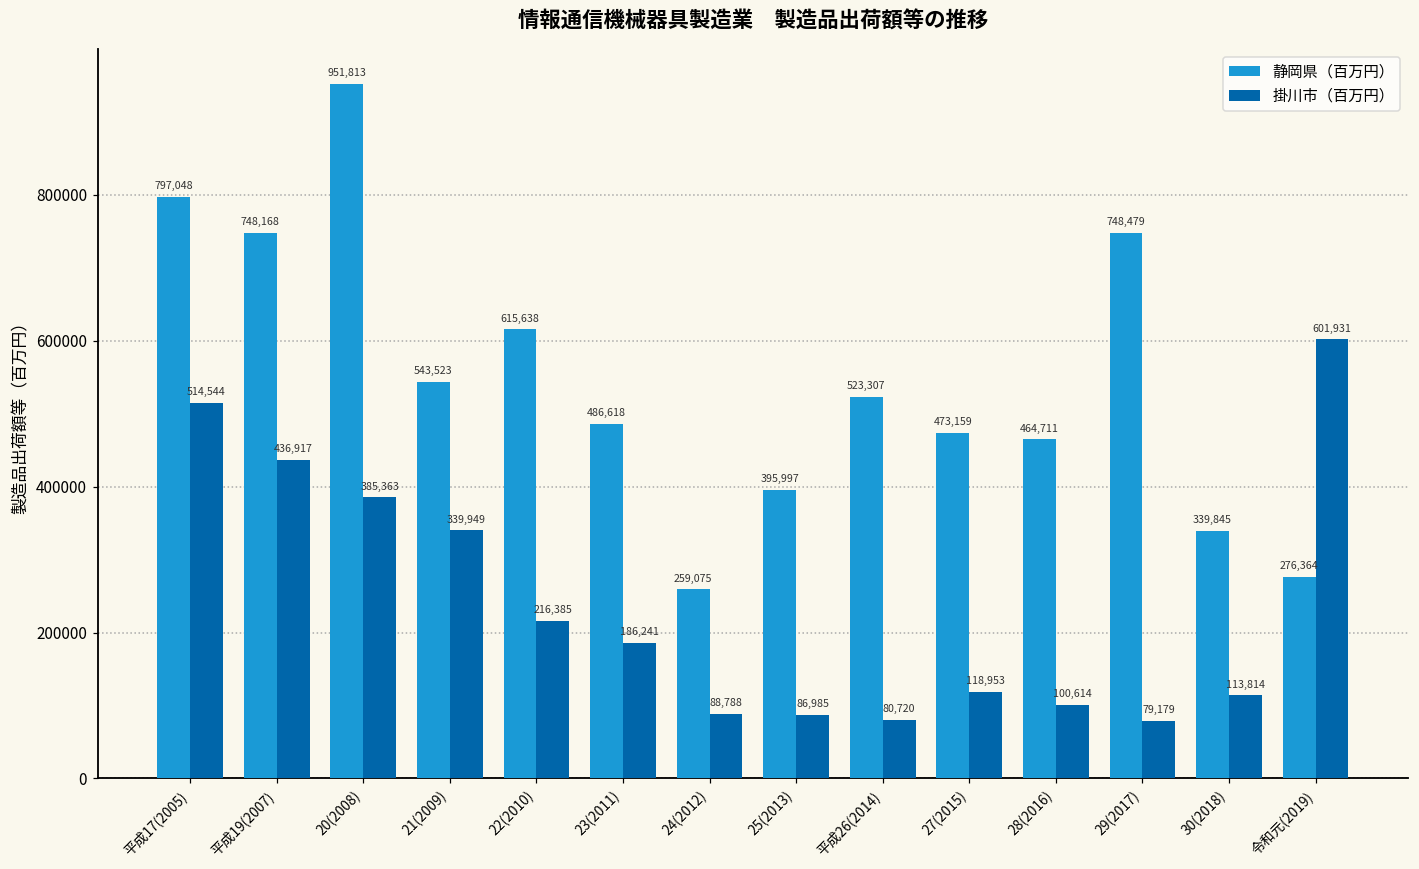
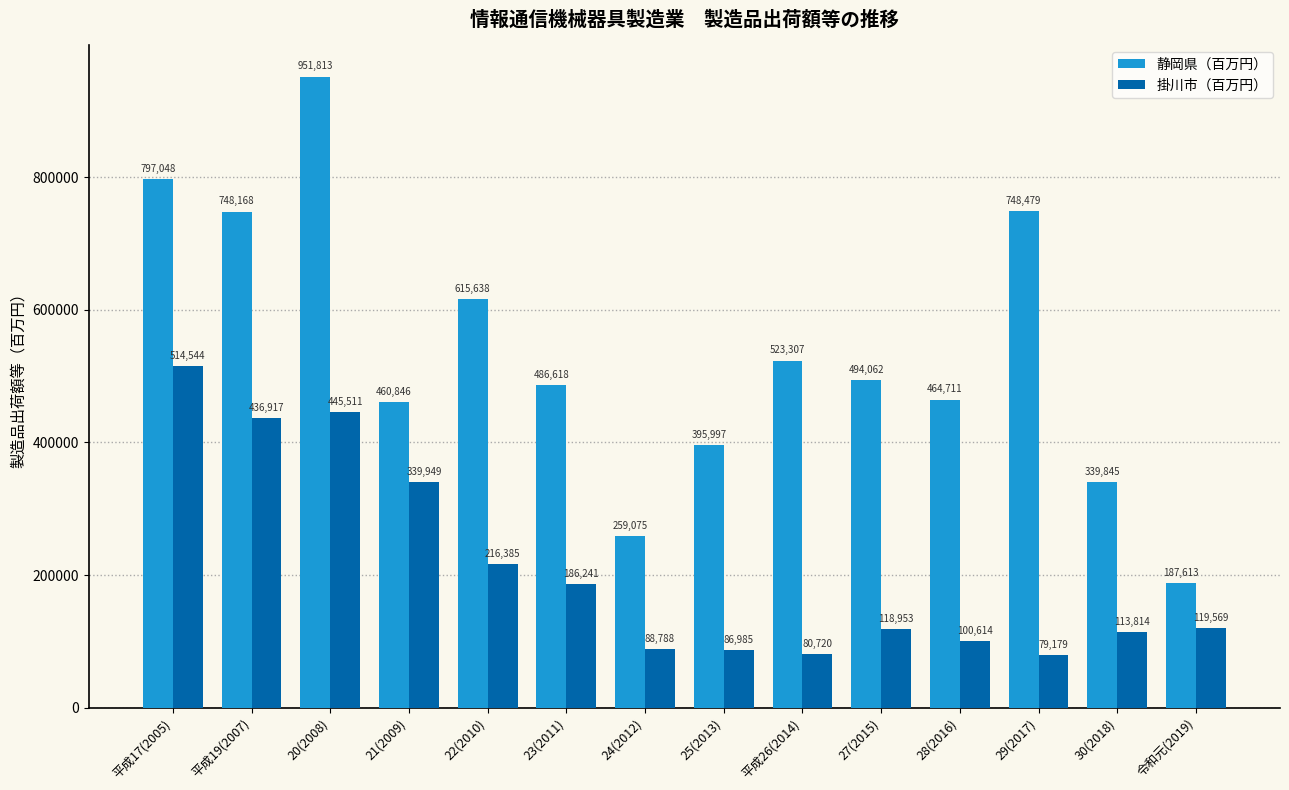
掛川市（百万円）, 20(2008): 385,363 -> 445,511
静岡県（百万円）, 21(2009): 543,523 -> 460,846
静岡県（百万円）, 27(2015): 473,159 -> 494,062
静岡県（百万円）, 令和元(2019): 276,364 -> 187,613
掛川市（百万円）, 令和元(2019): 601,931 -> 119,569
